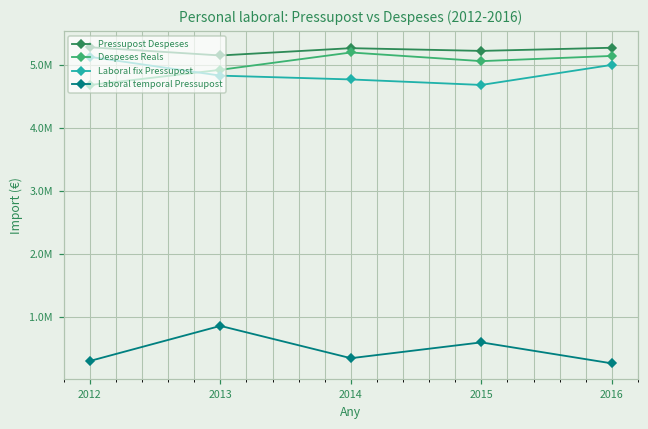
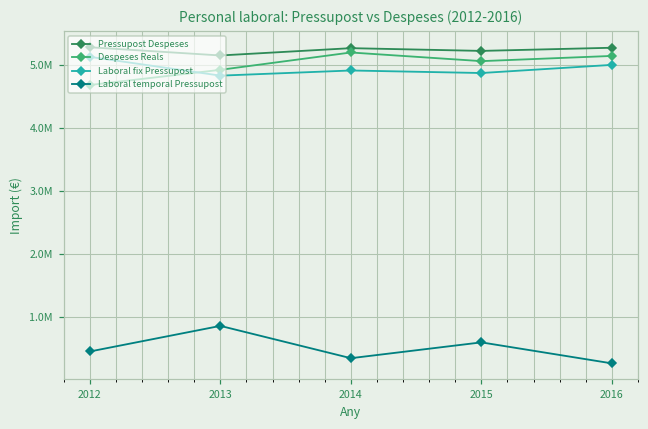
Laboral temporal Pressupost, 2012: 300000 -> 500000
Laboral fix Pressupost, 2014: 4800000 -> 4900000
Laboral fix Pressupost, 2015: 4700000 -> 4900000
